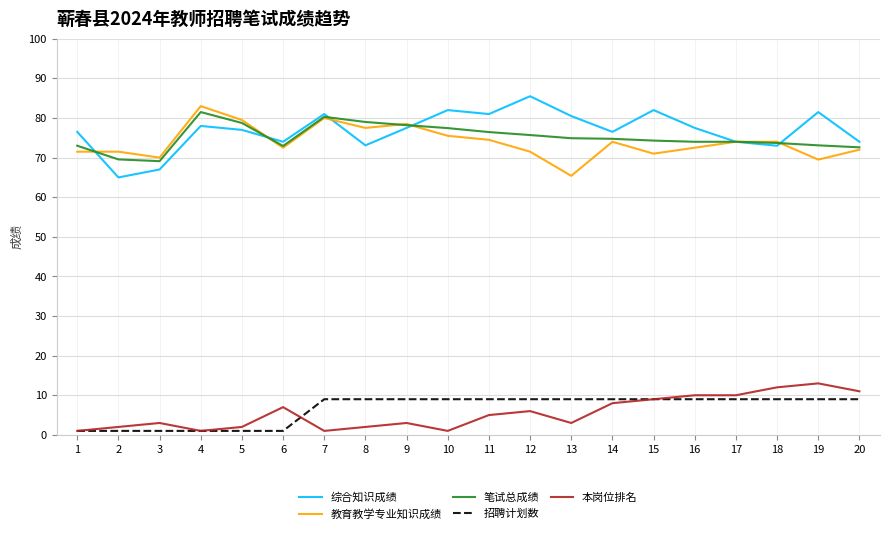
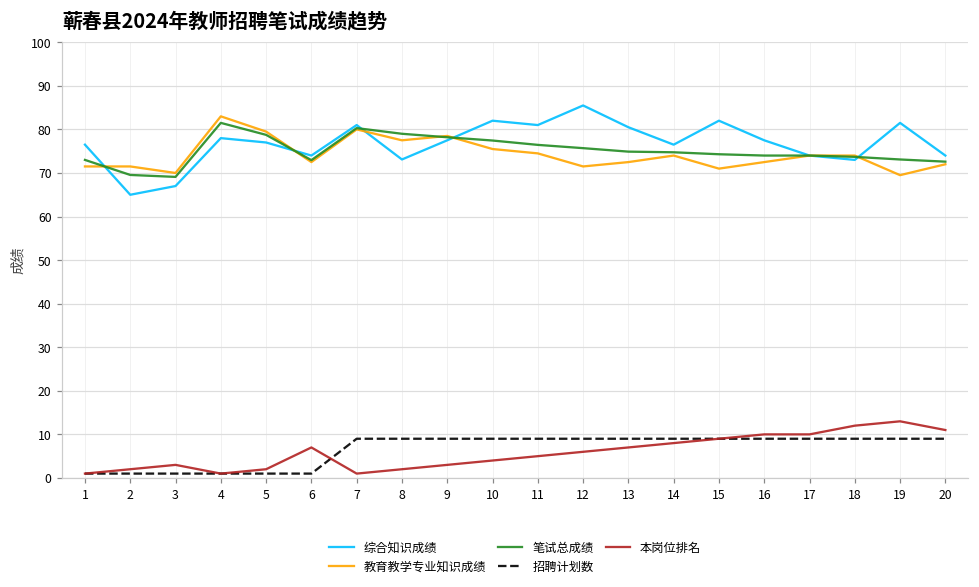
本岗位排名, 10: 1 -> 4
教育教学专业知识成绩, 13: 65 -> 73
本岗位排名, 13: 3 -> 7
